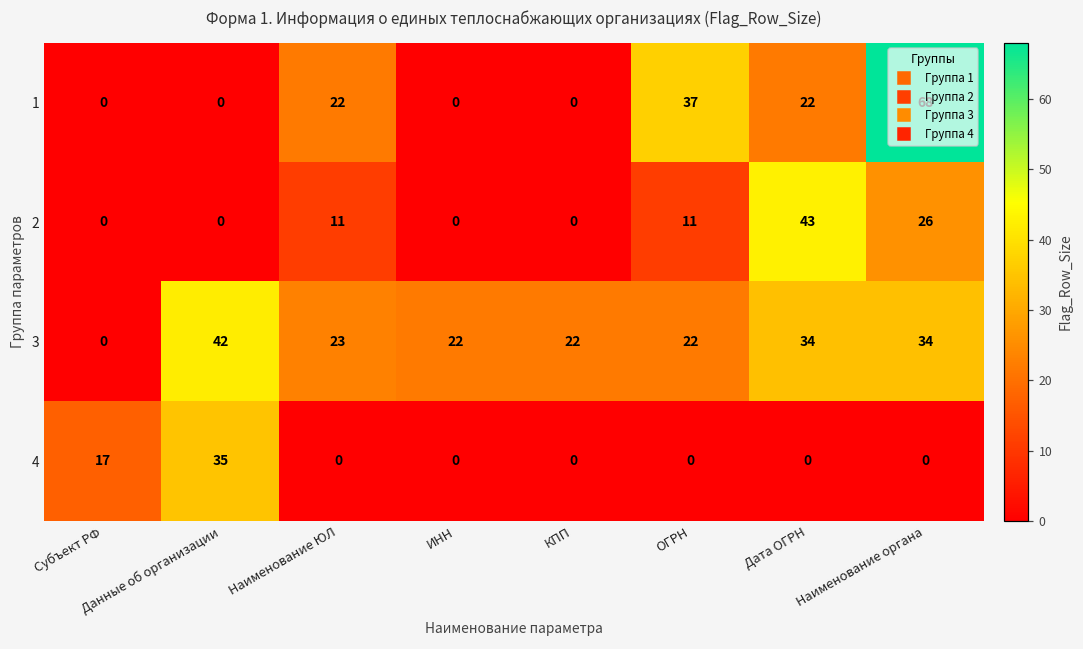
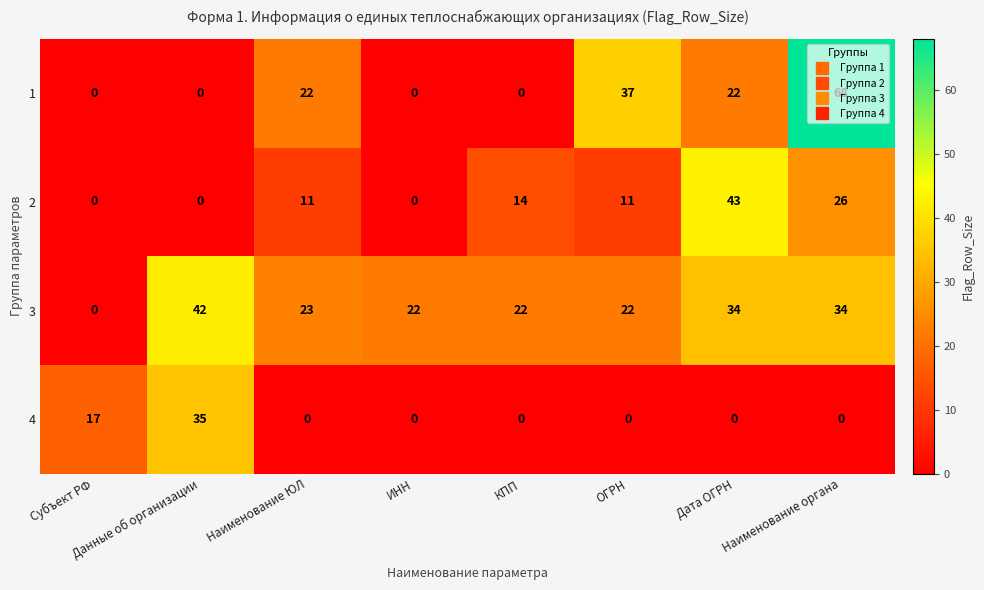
2, КПП: 0 -> 14
